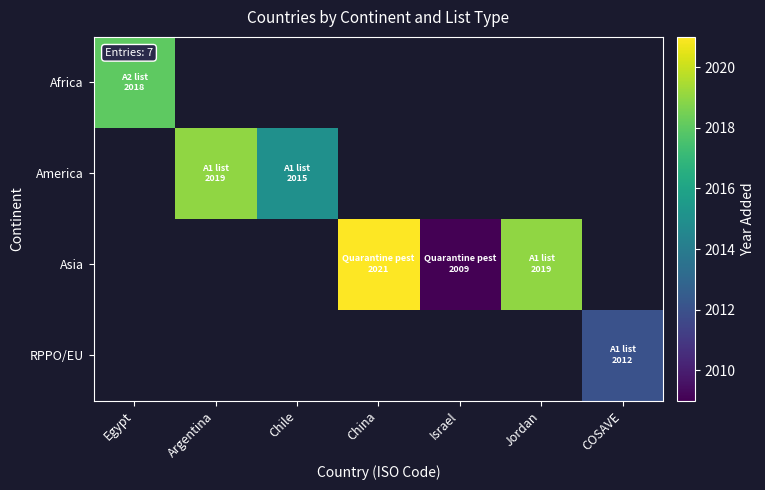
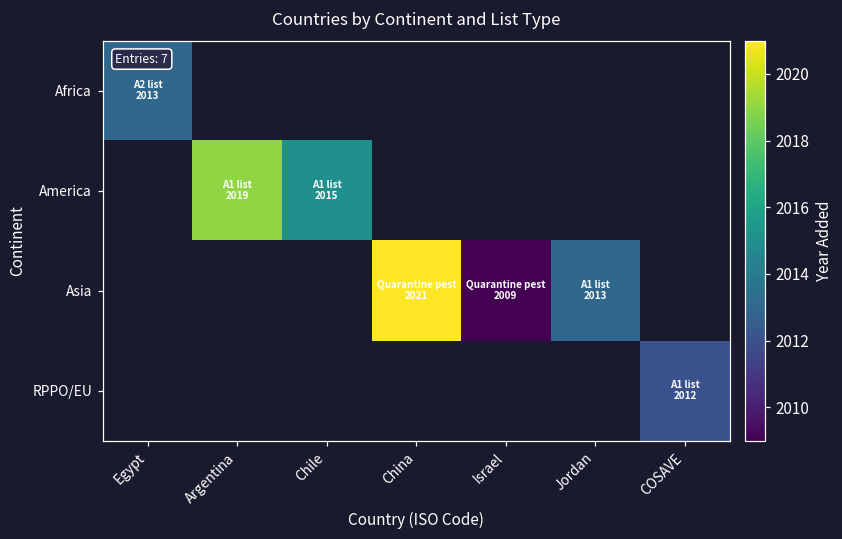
Africa, Egypt: 2018 -> 2013
Asia, Jordan: 2019 -> 2013
